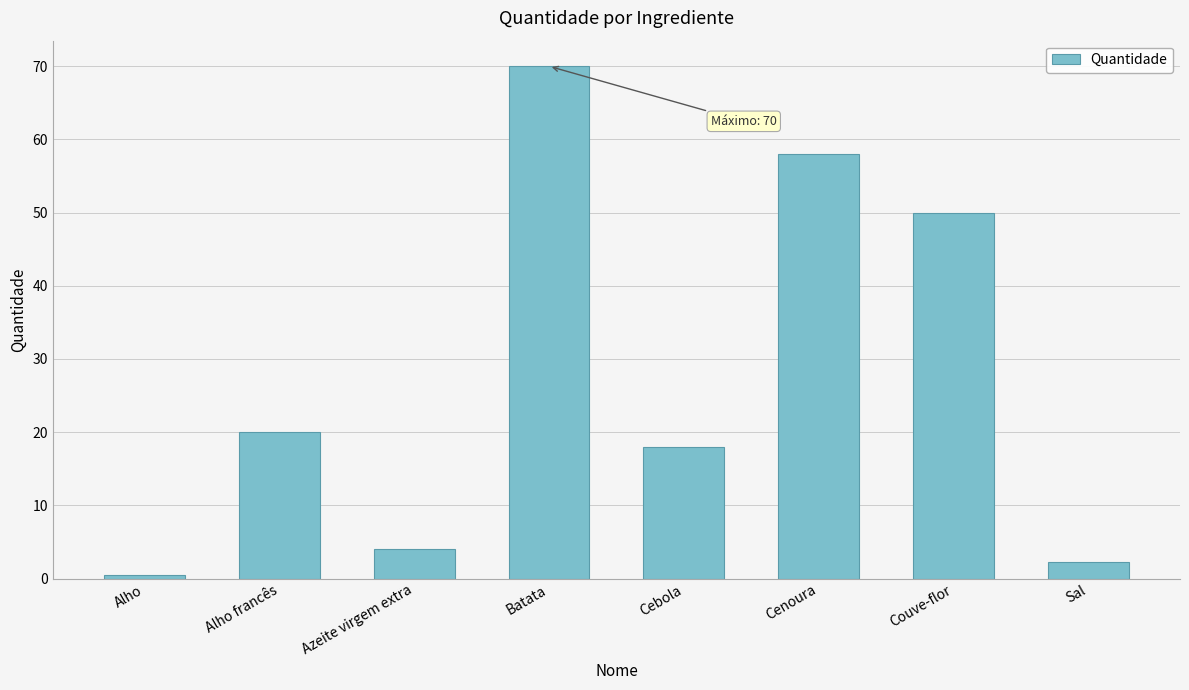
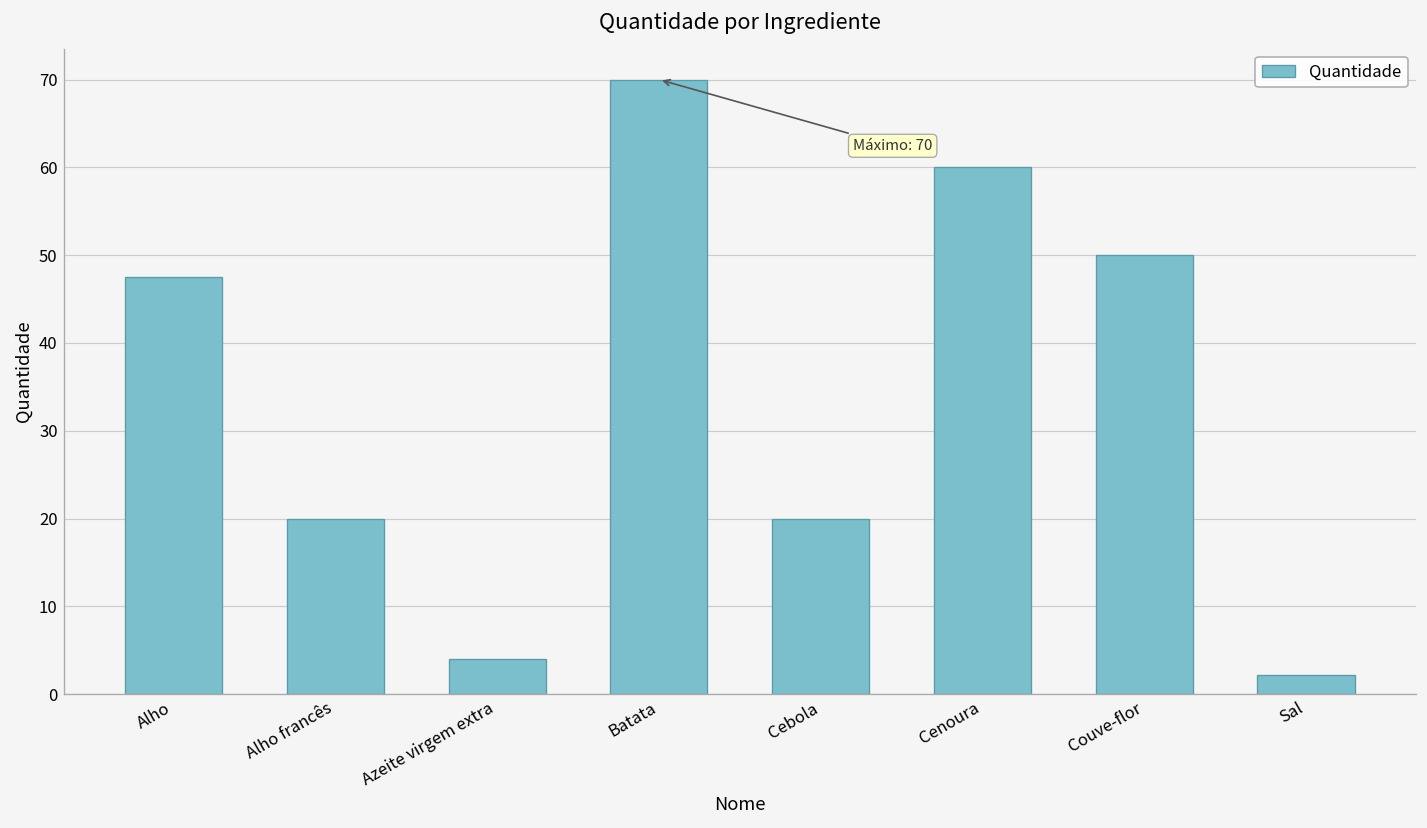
Alho: 1 -> 48
Cebola: 18 -> 20
Cenoura: 58 -> 60
